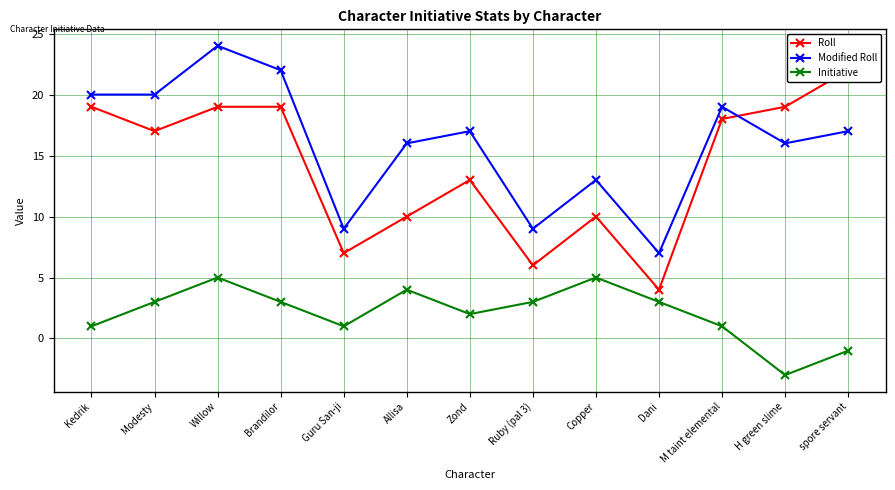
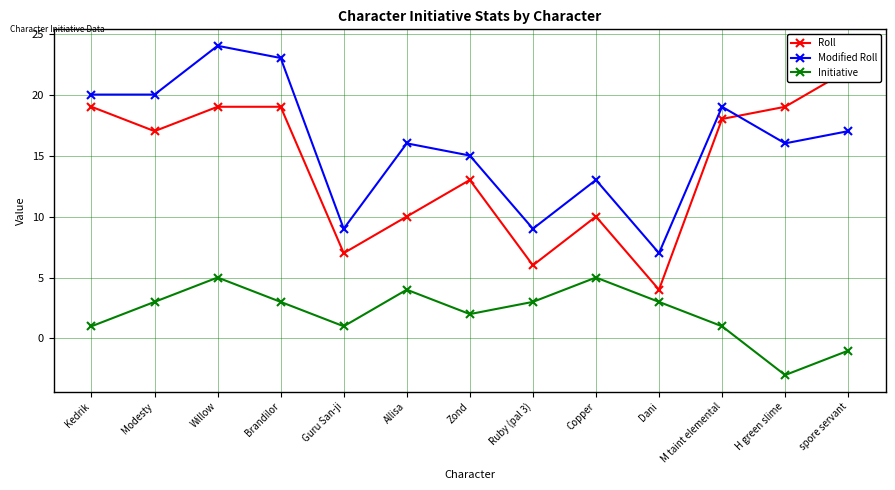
Modified Roll, Brandilor: 22 -> 23
Modified Roll, Zond: 17 -> 15
